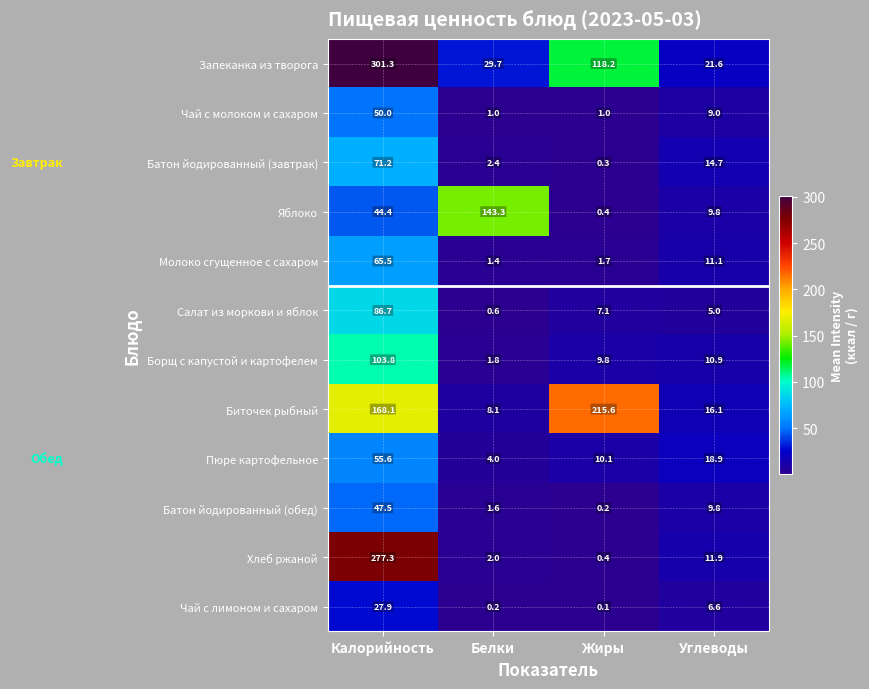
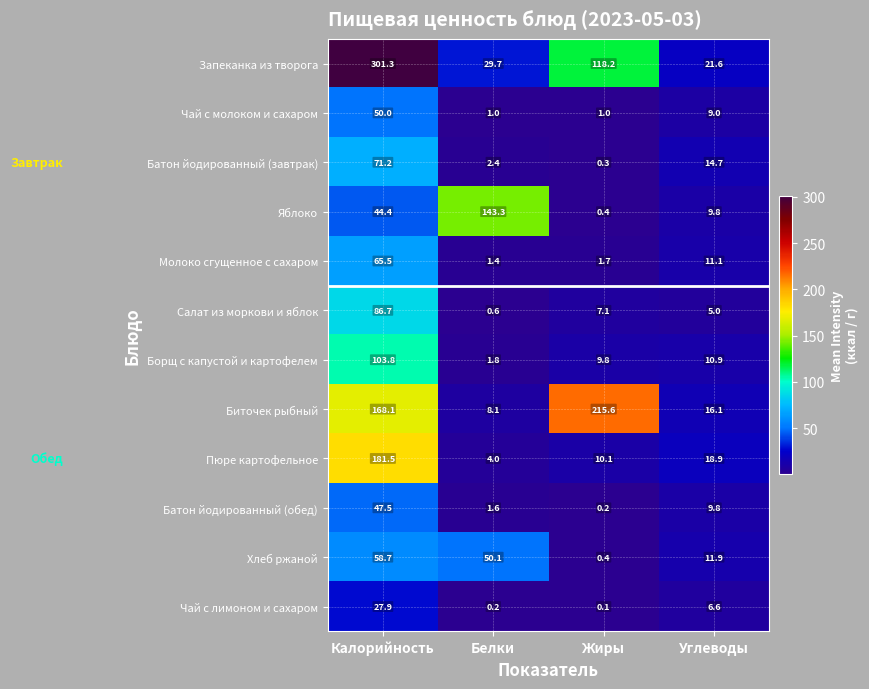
Пюре картофельное, Калорийность: 55.6 -> 181.5
Хлеб ржаной, Калорийность: 277.3 -> 58.7
Хлеб ржаной, Белки: 2.0 -> 50.1
